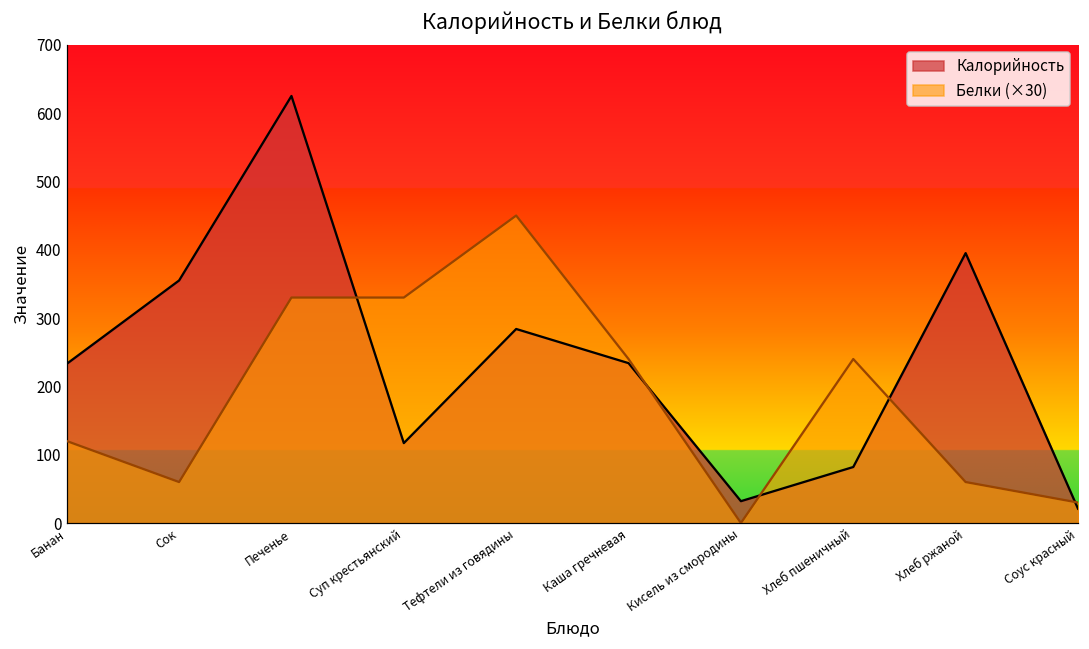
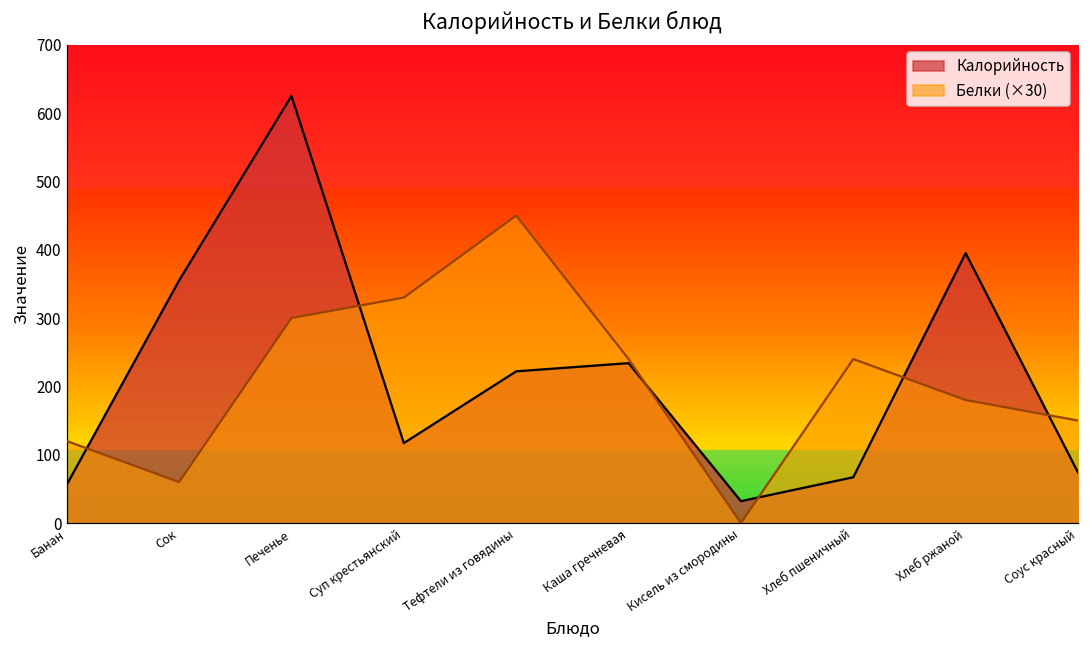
Калорийность, Банан: 230 -> 60
Белки (×30), Печенье: 330 -> 300
Калорийность, Тефтели из говядины: 280 -> 220
Калорийность, Хлеб пшеничный: 80 -> 70
Белки (×30), Хлеб ржаной: 60 -> 180
Калорийность, Соус красный: 20 -> 70
Белки (×30), Соус красный: 30 -> 150
